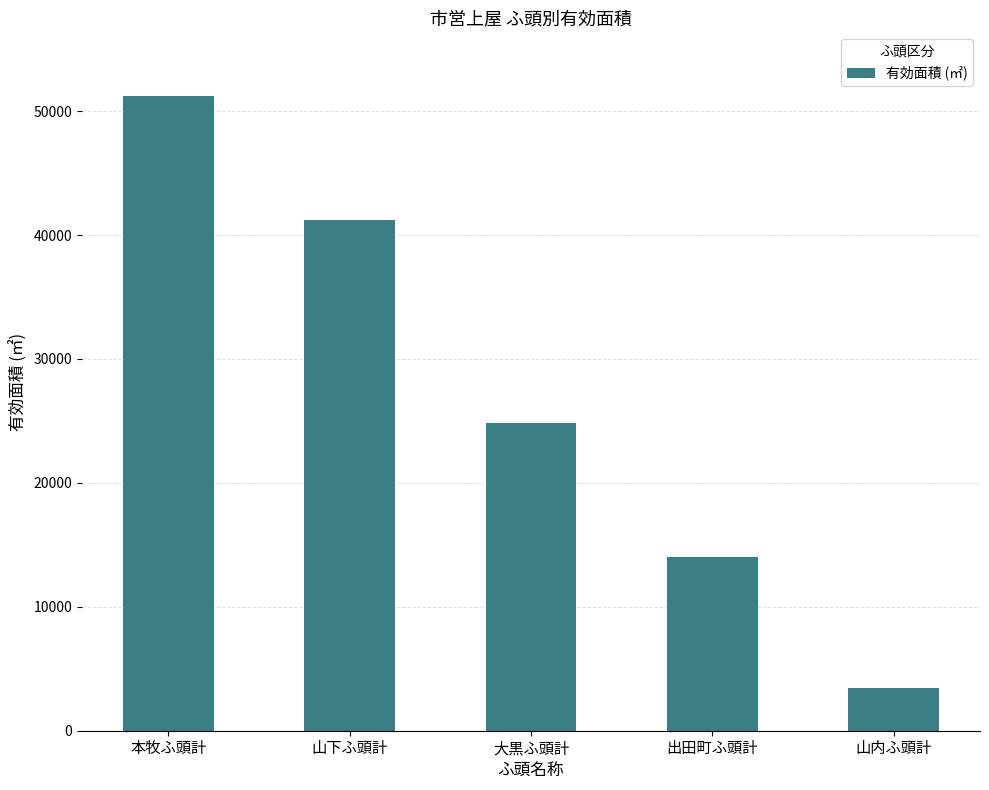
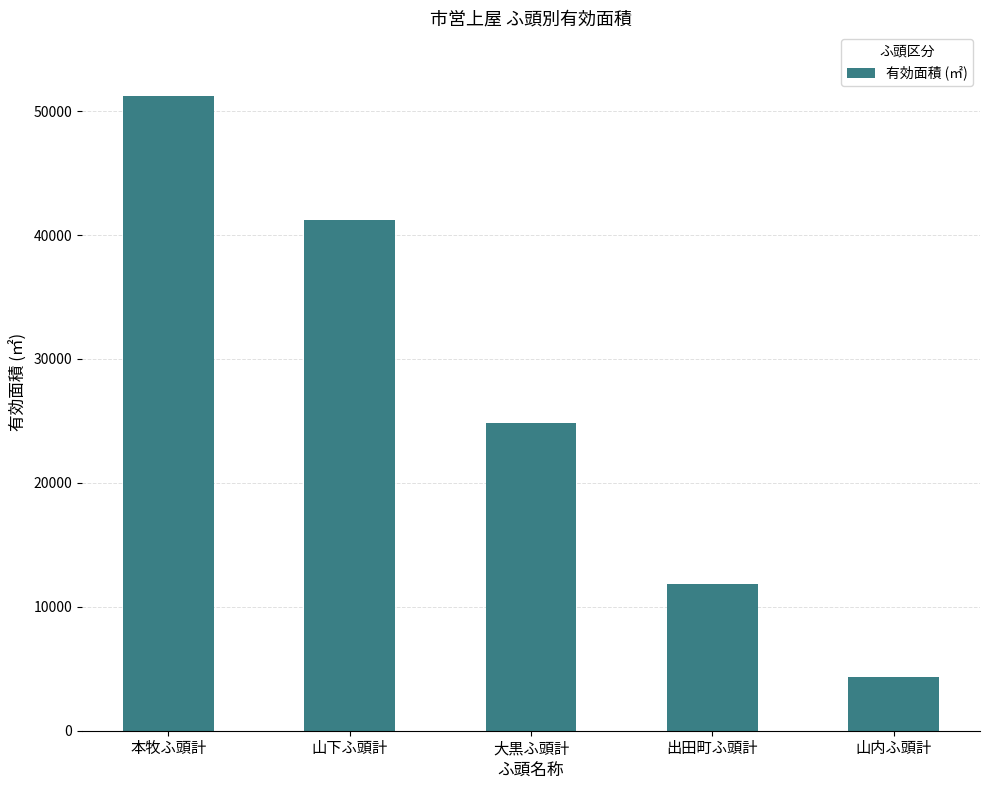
出田町ふ頭計: 14000 -> 11800
山内ふ頭計: 3500 -> 4300
